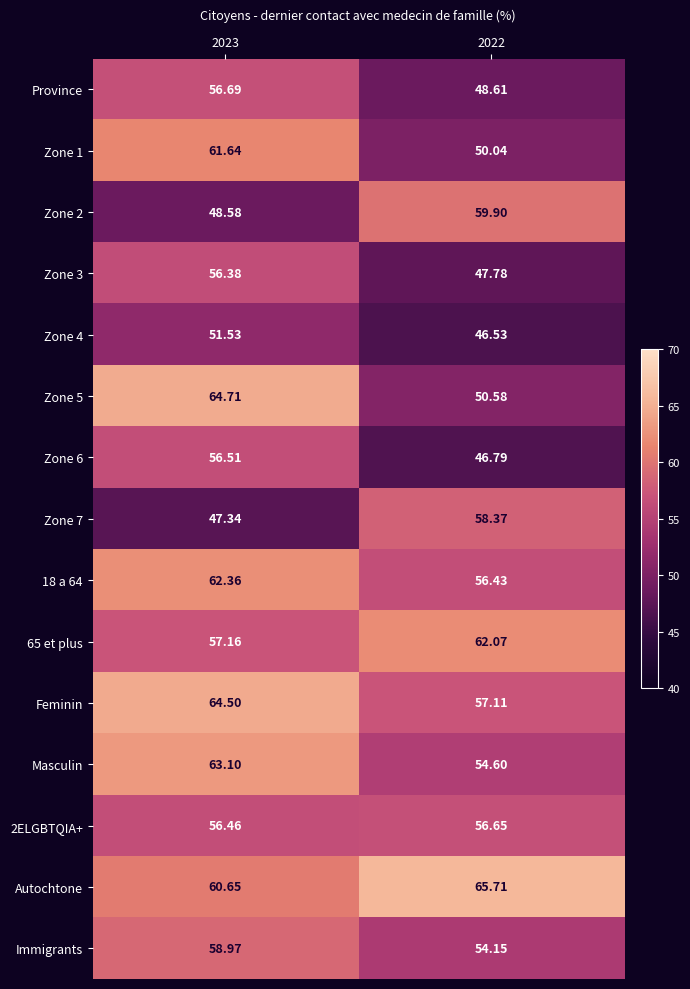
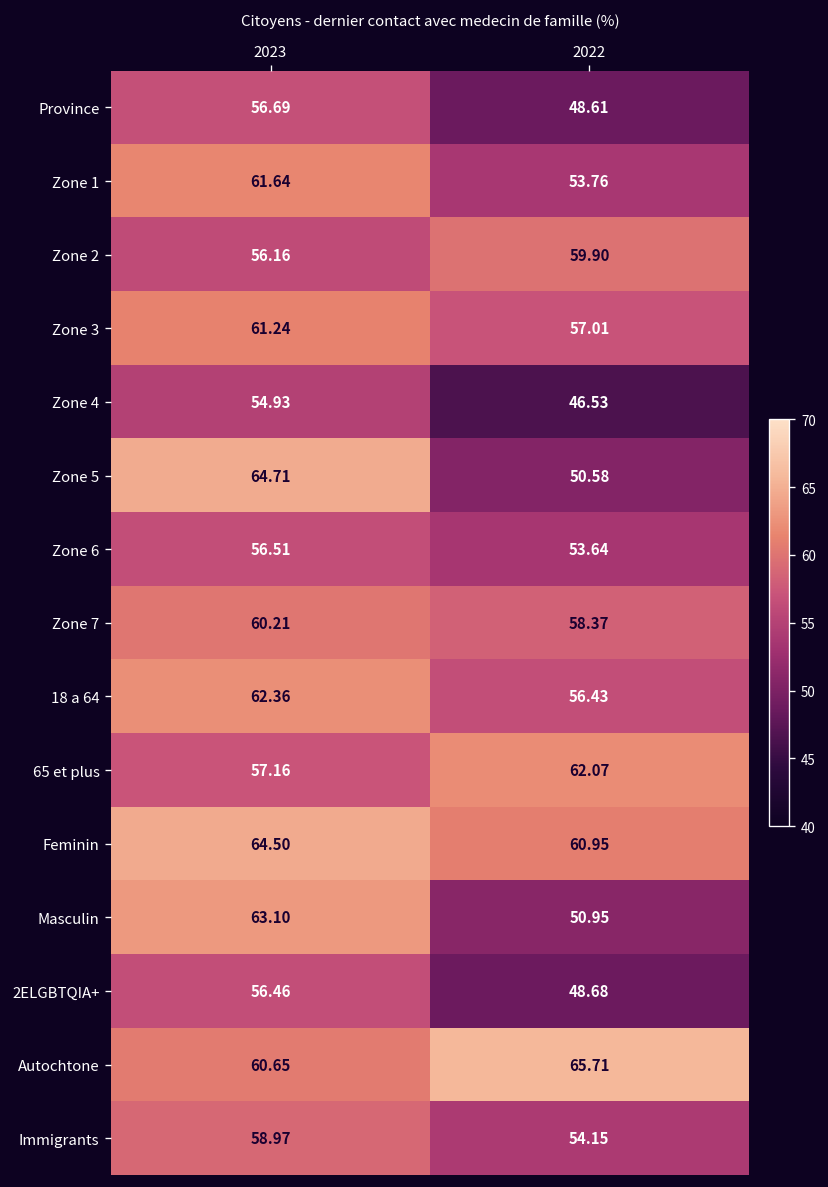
Zone 1, 2022: 50.04 -> 53.76
Zone 2, 2023: 48.58 -> 56.16
Zone 3, 2023: 56.38 -> 61.24
Zone 3, 2022: 47.78 -> 57.01
Zone 4, 2023: 51.53 -> 54.93
Zone 6, 2022: 46.79 -> 53.64
Zone 7, 2023: 47.34 -> 60.21
Feminin, 2022: 57.11 -> 60.95
Masculin, 2022: 54.60 -> 50.95
2ELGBTQIA+, 2022: 56.65 -> 48.68
